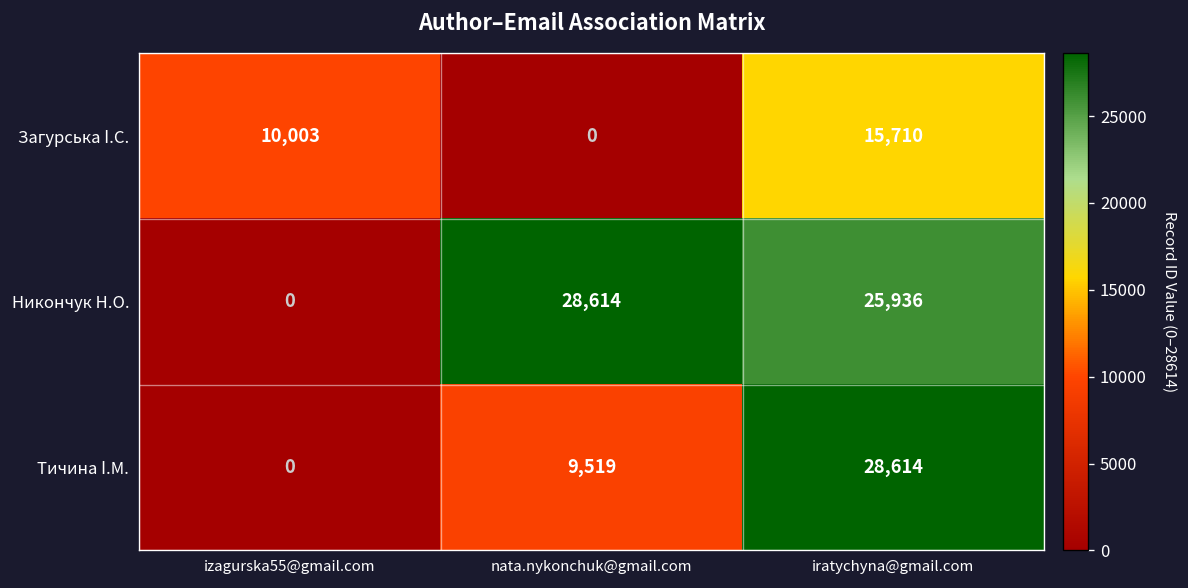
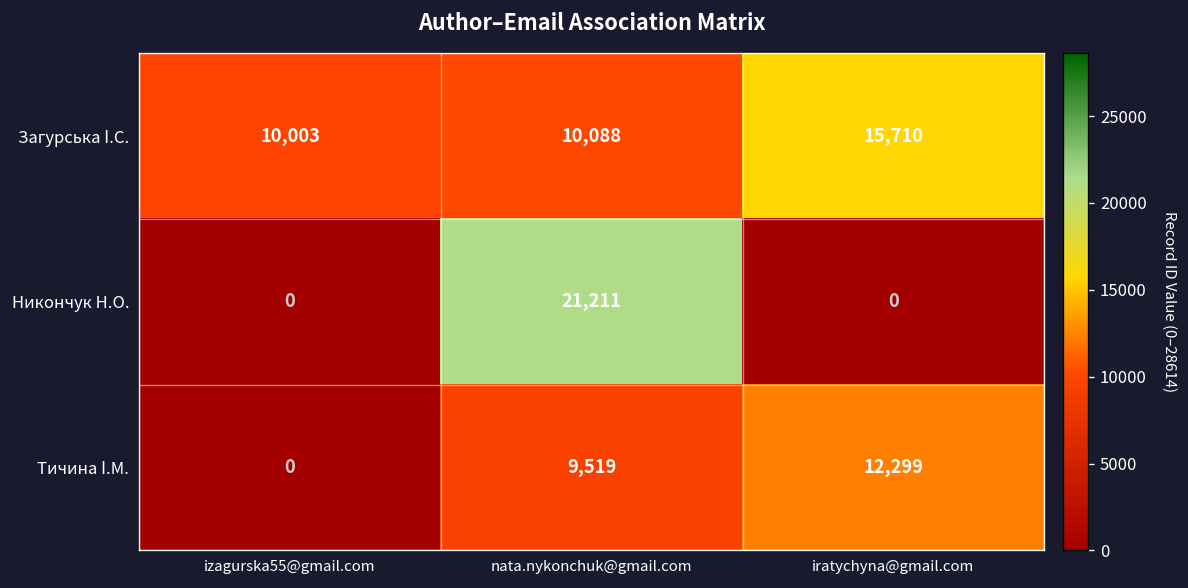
Загурська І.С., nata.nykonchuk@gmail.com: 0 -> 10,088
Никончук Н.О., nata.nykonchuk@gmail.com: 28,614 -> 21,211
Никончук Н.О., iratychyna@gmail.com: 25,936 -> 0
Тичина І.М., iratychyna@gmail.com: 28,614 -> 12,299
